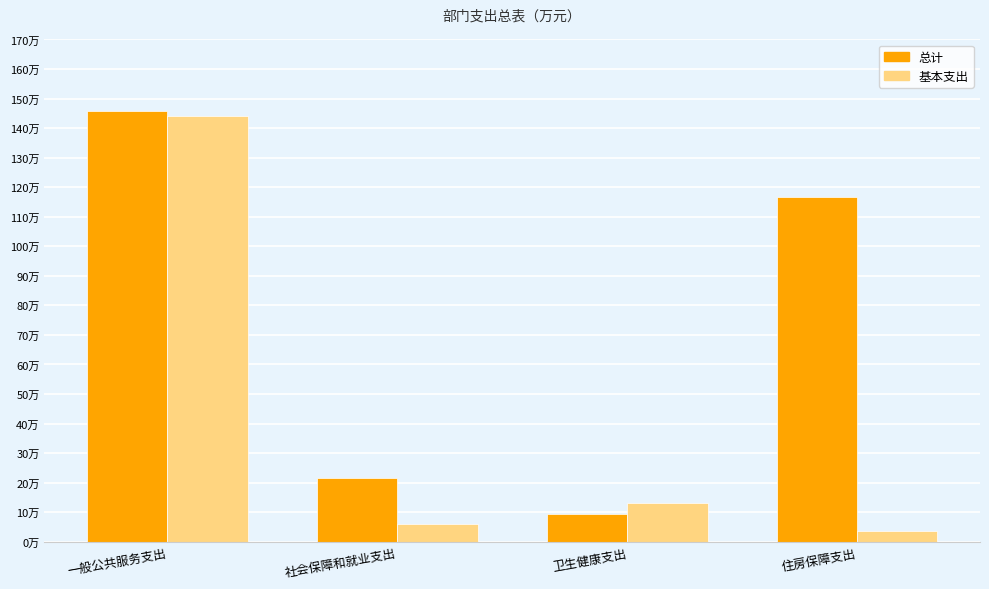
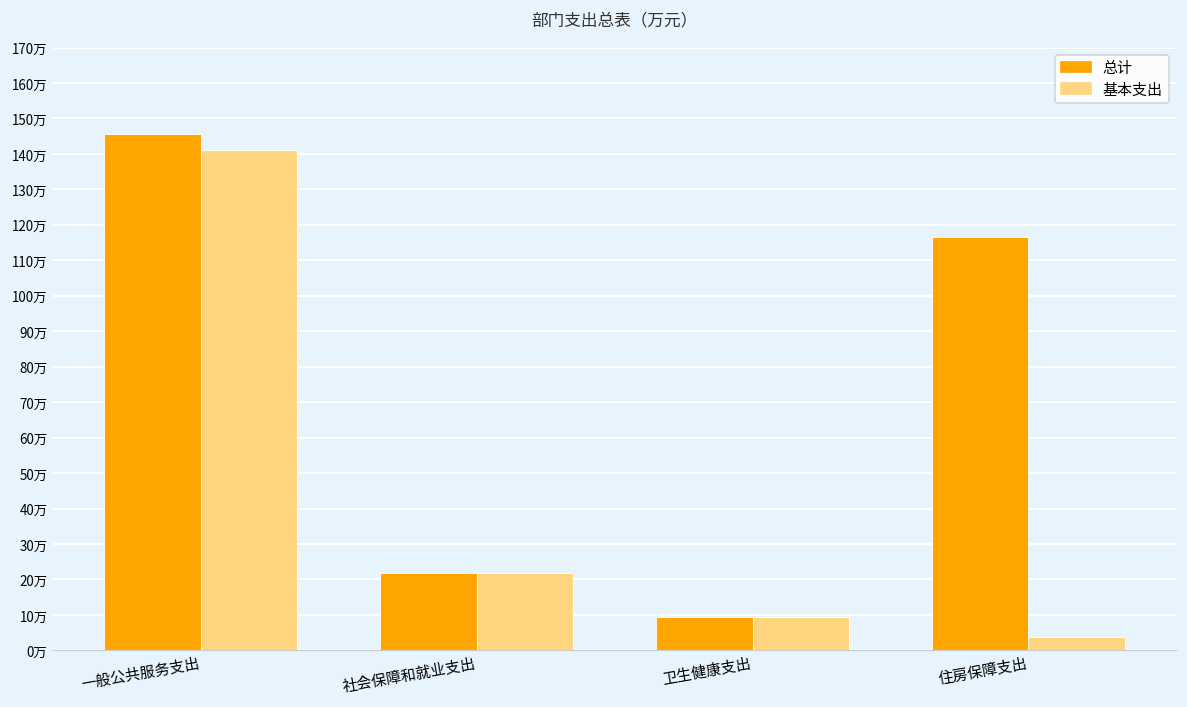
基本支出, 一般公共服务支出: 144万 -> 141万
基本支出, 社会保障和就业支出: 6万 -> 22万
基本支出, 卫生健康支出: 13万 -> 9万
